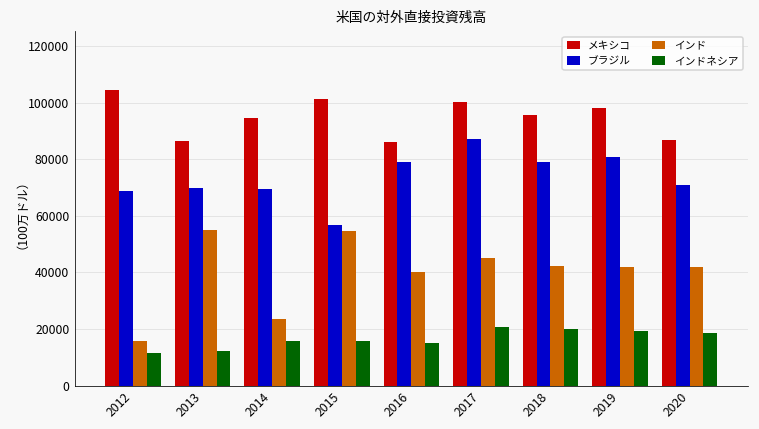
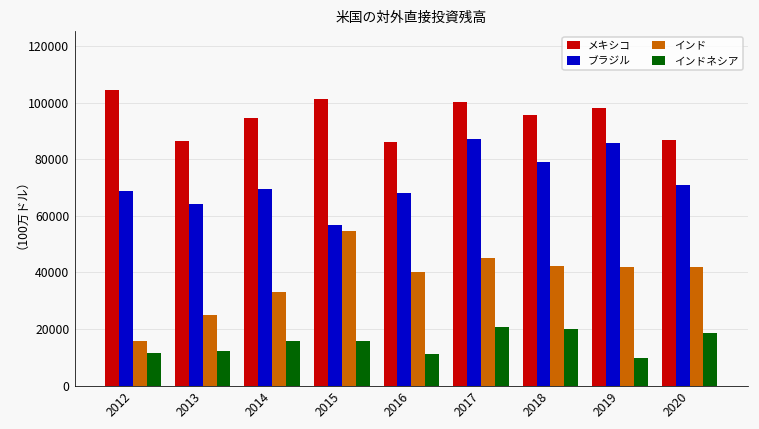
ブラジル, 2013: 70000 -> 64000
インド, 2013: 55000 -> 25000
インド, 2014: 24000 -> 33000
ブラジル, 2016: 79000 -> 68000
インドネシア, 2016: 15000 -> 11000
ブラジル, 2019: 81000 -> 86000
インドネシア, 2019: 19000 -> 10000
